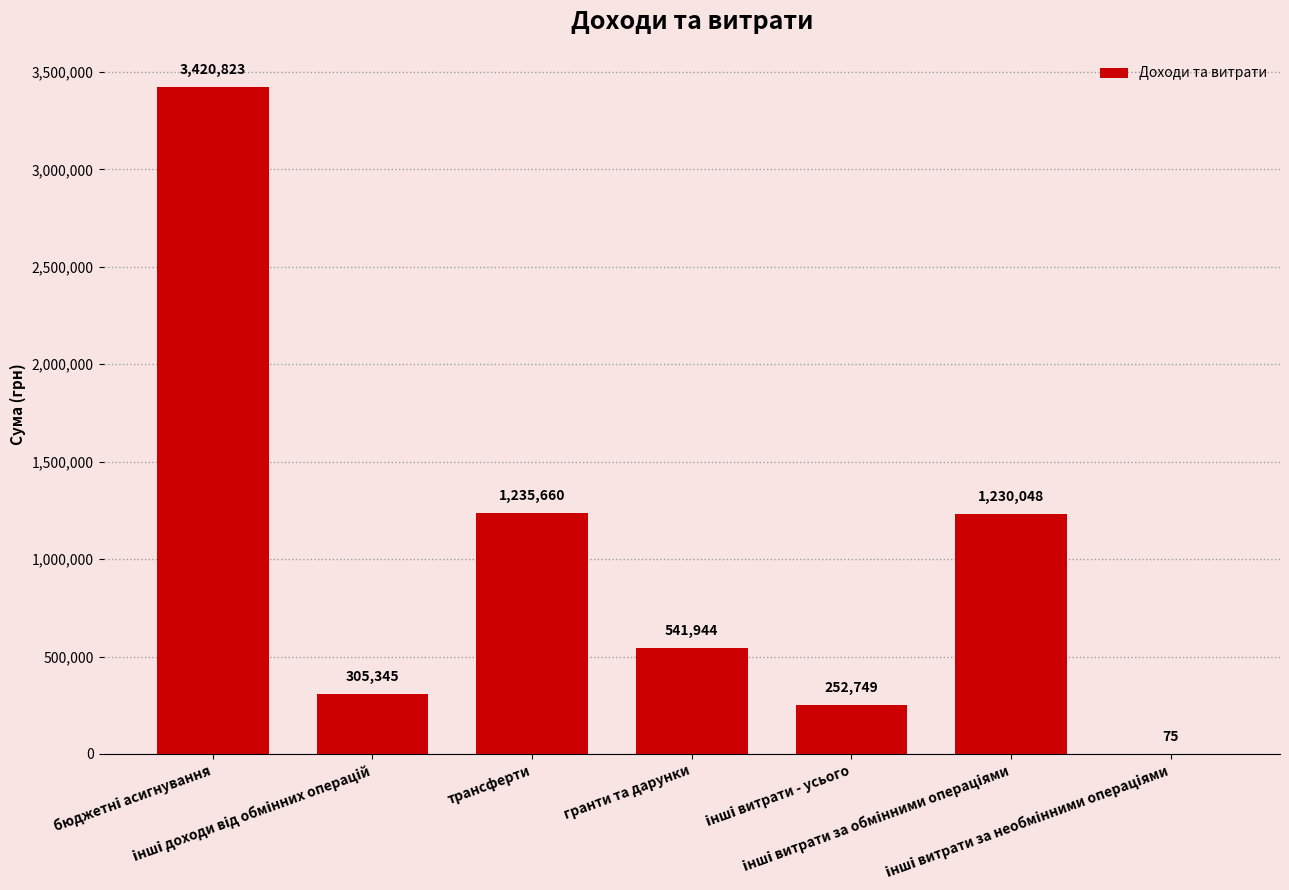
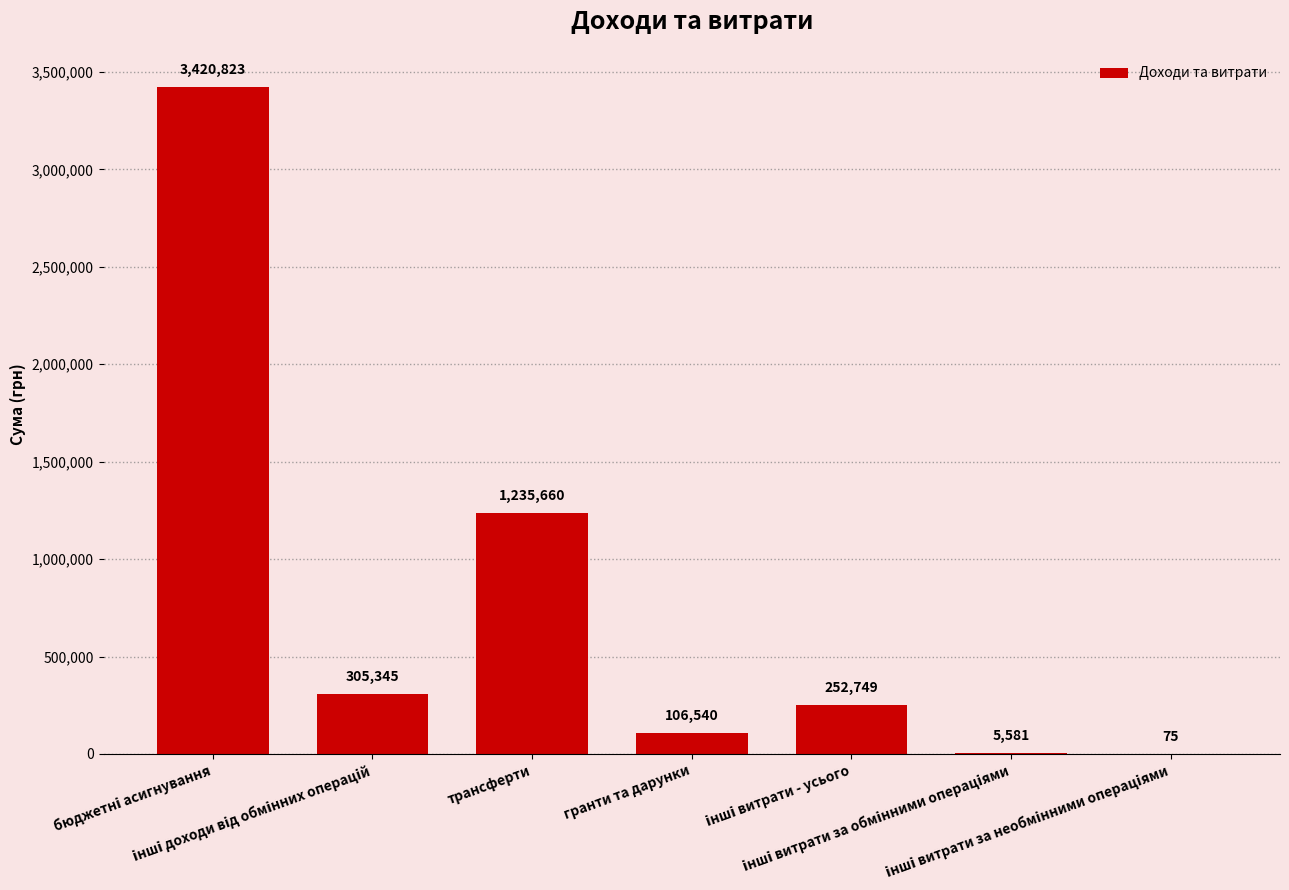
гранти та дарунки: 541,944 -> 106,540
інші витрати за обмінними операціями: 1,230,048 -> 5,581
